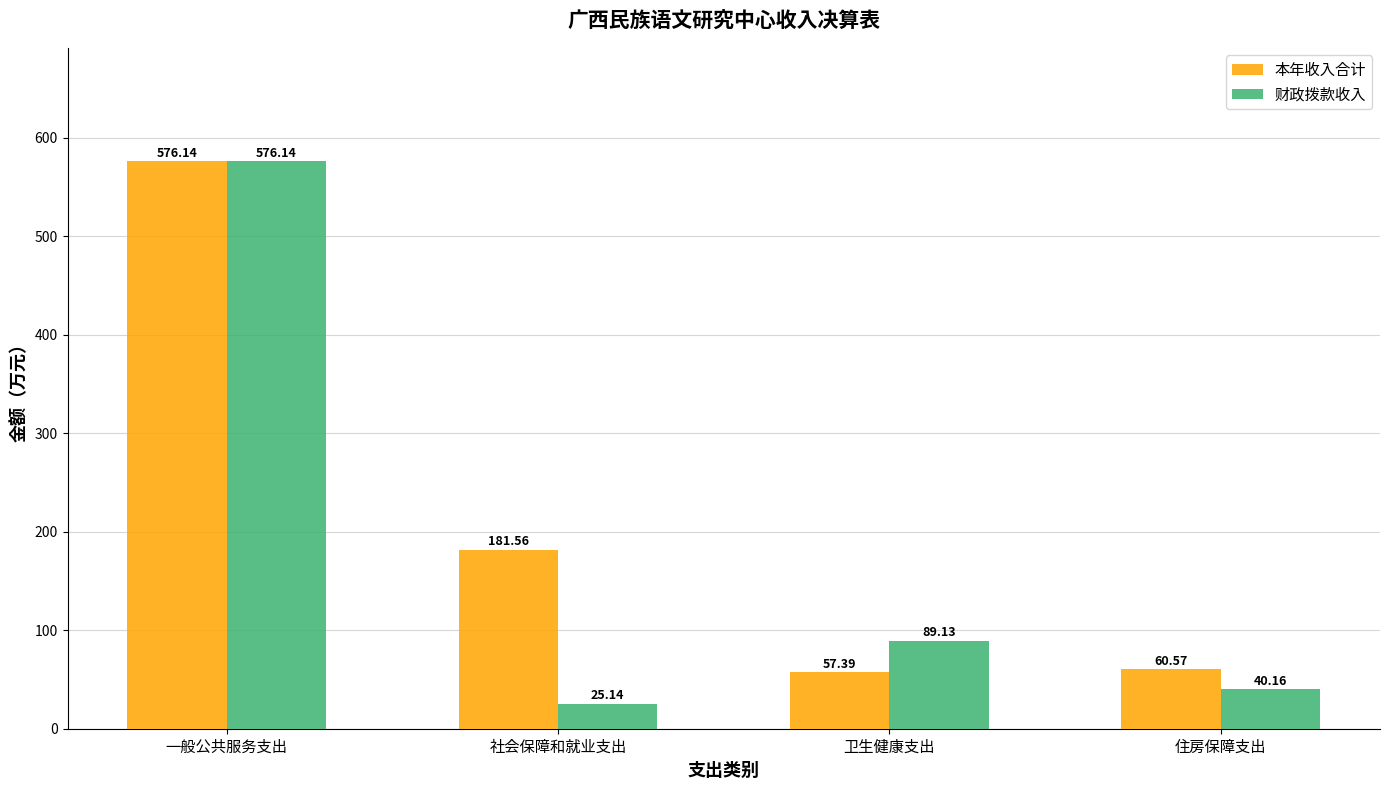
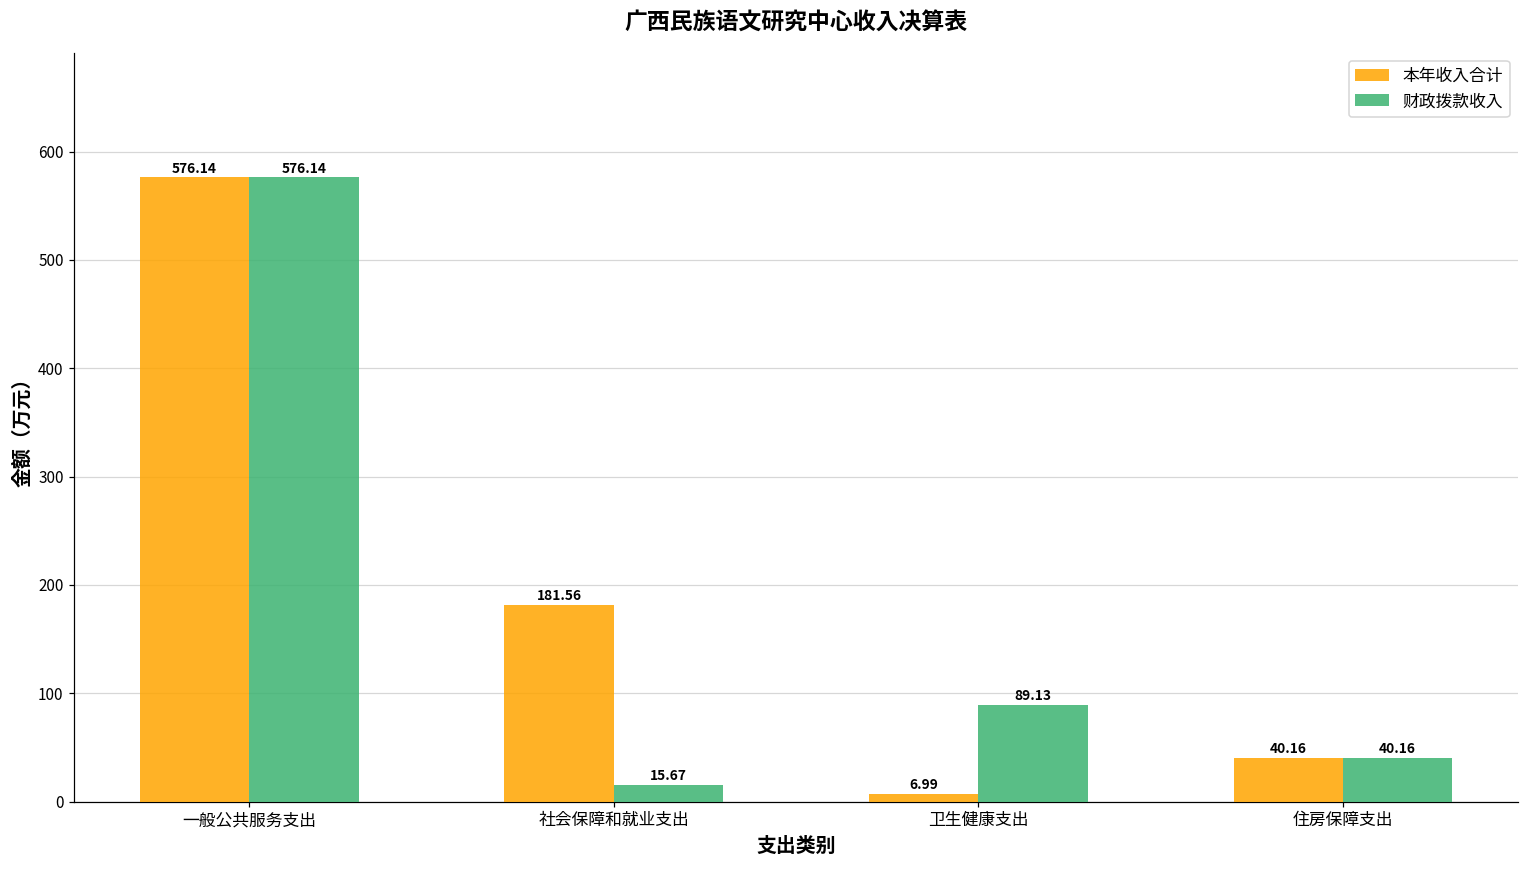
财政拨款收入, 社会保障和就业支出: 25.14 -> 15.67
本年收入合计, 卫生健康支出: 57.39 -> 6.99
本年收入合计, 住房保障支出: 60.57 -> 40.16
